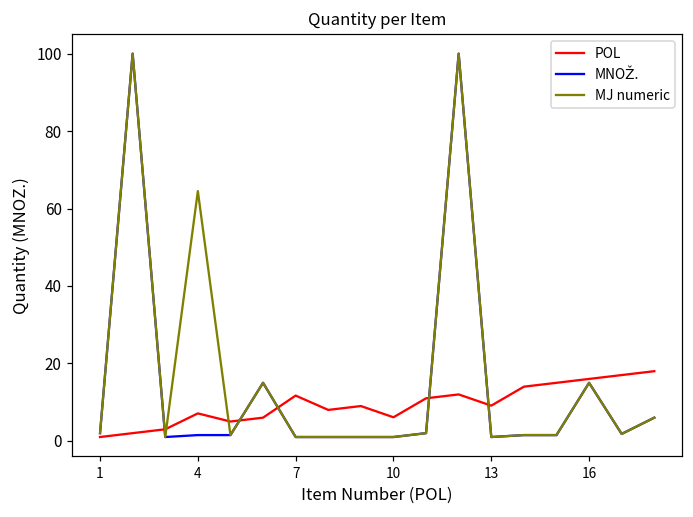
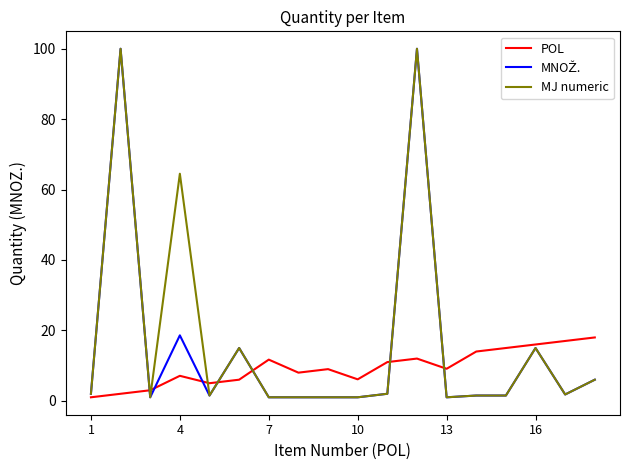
MNOŽ., 4: 2 -> 19
